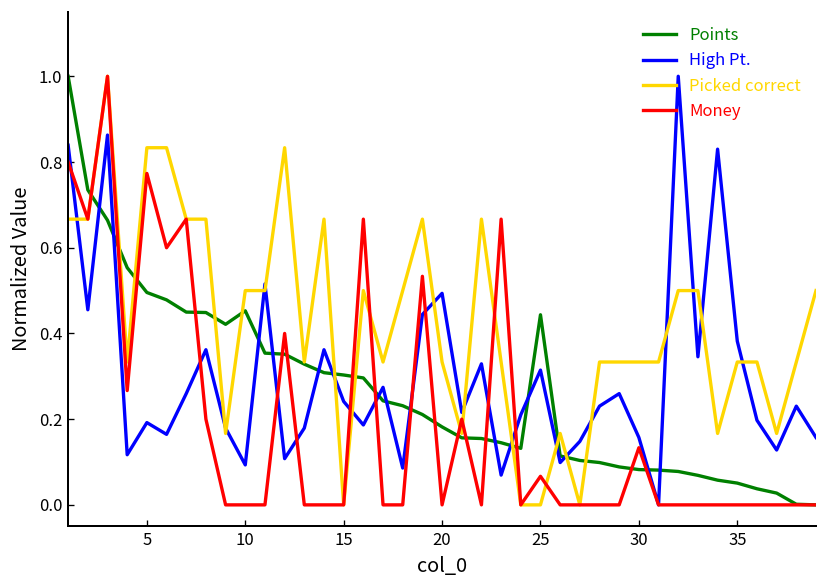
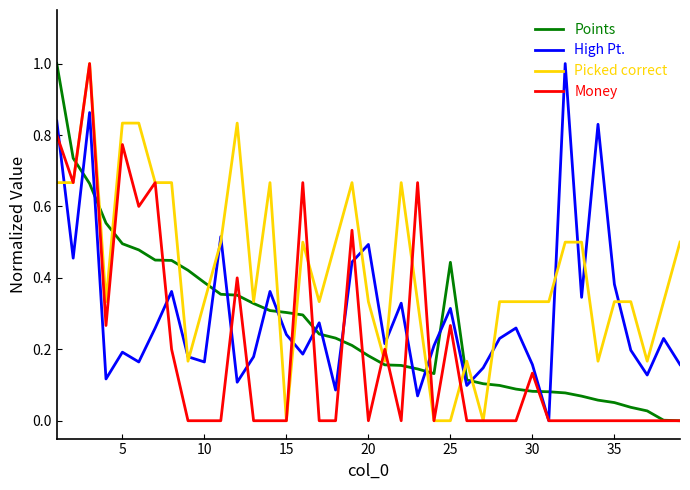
Points, 10: 0.45 -> 0.39
High Pt., 10: 0.09 -> 0.16
Picked correct, 10: 0.50 -> 0.33
Money, 25: 0.07 -> 0.27
